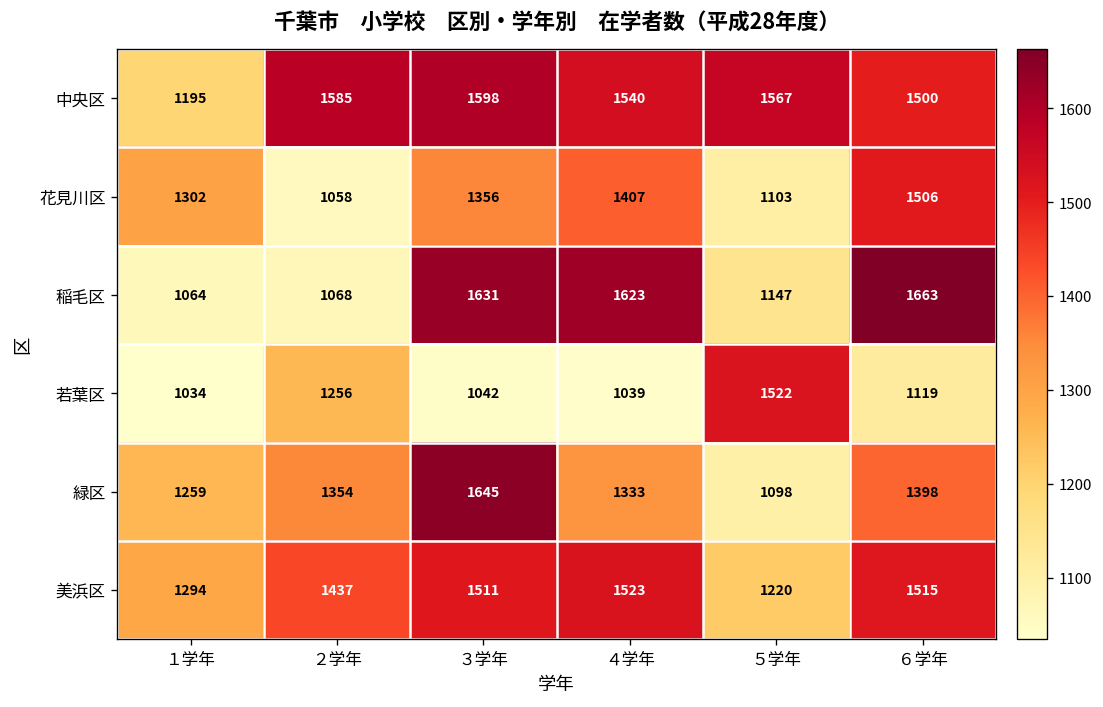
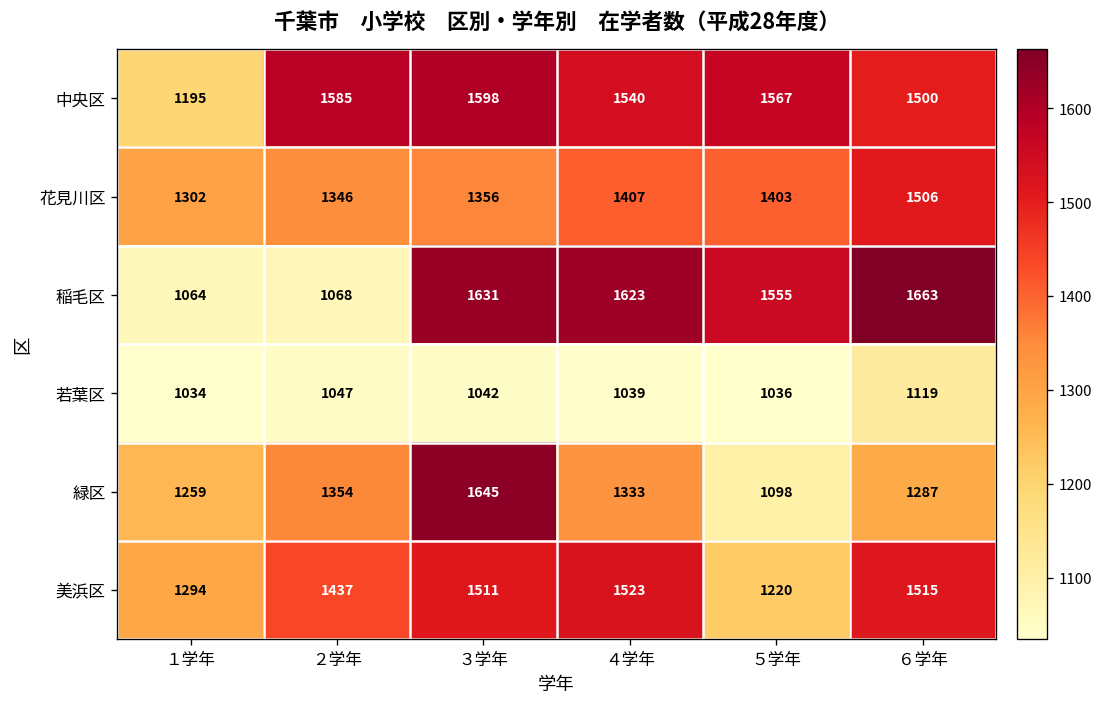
花見川区, ２学年: 1058 -> 1346
花見川区, ５学年: 1103 -> 1403
稲毛区, ５学年: 1147 -> 1555
若葉区, ２学年: 1256 -> 1047
若葉区, ５学年: 1522 -> 1036
緑区, ６学年: 1398 -> 1287
